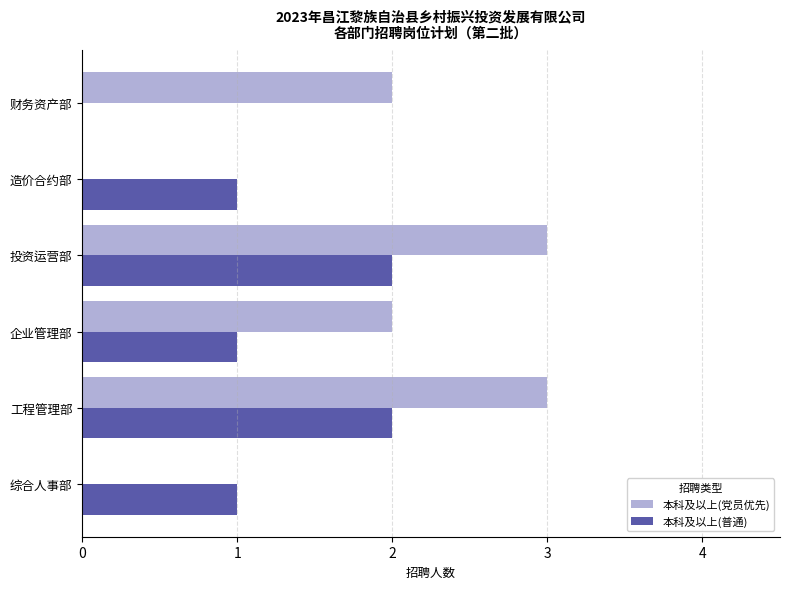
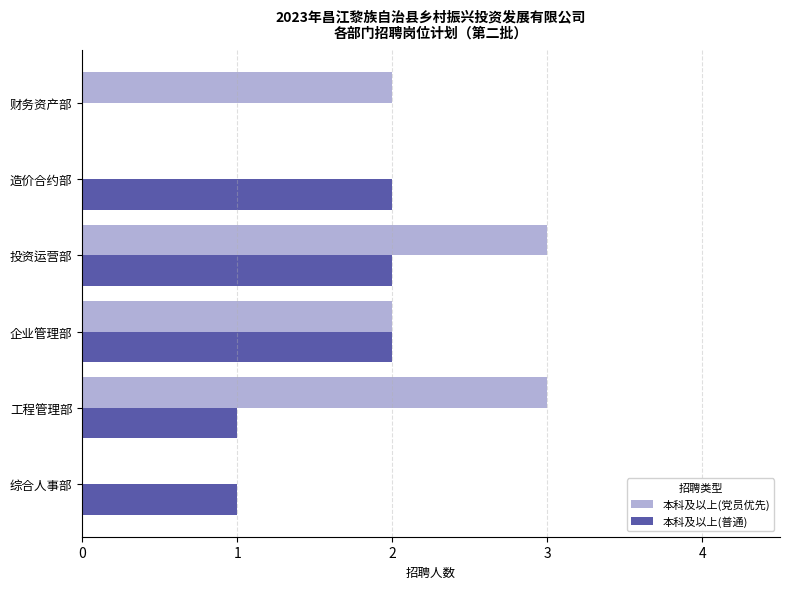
本科及以上(普通), 造价合约部: 1 -> 2
本科及以上(普通), 企业管理部: 1 -> 2
本科及以上(普通), 工程管理部: 2 -> 1
